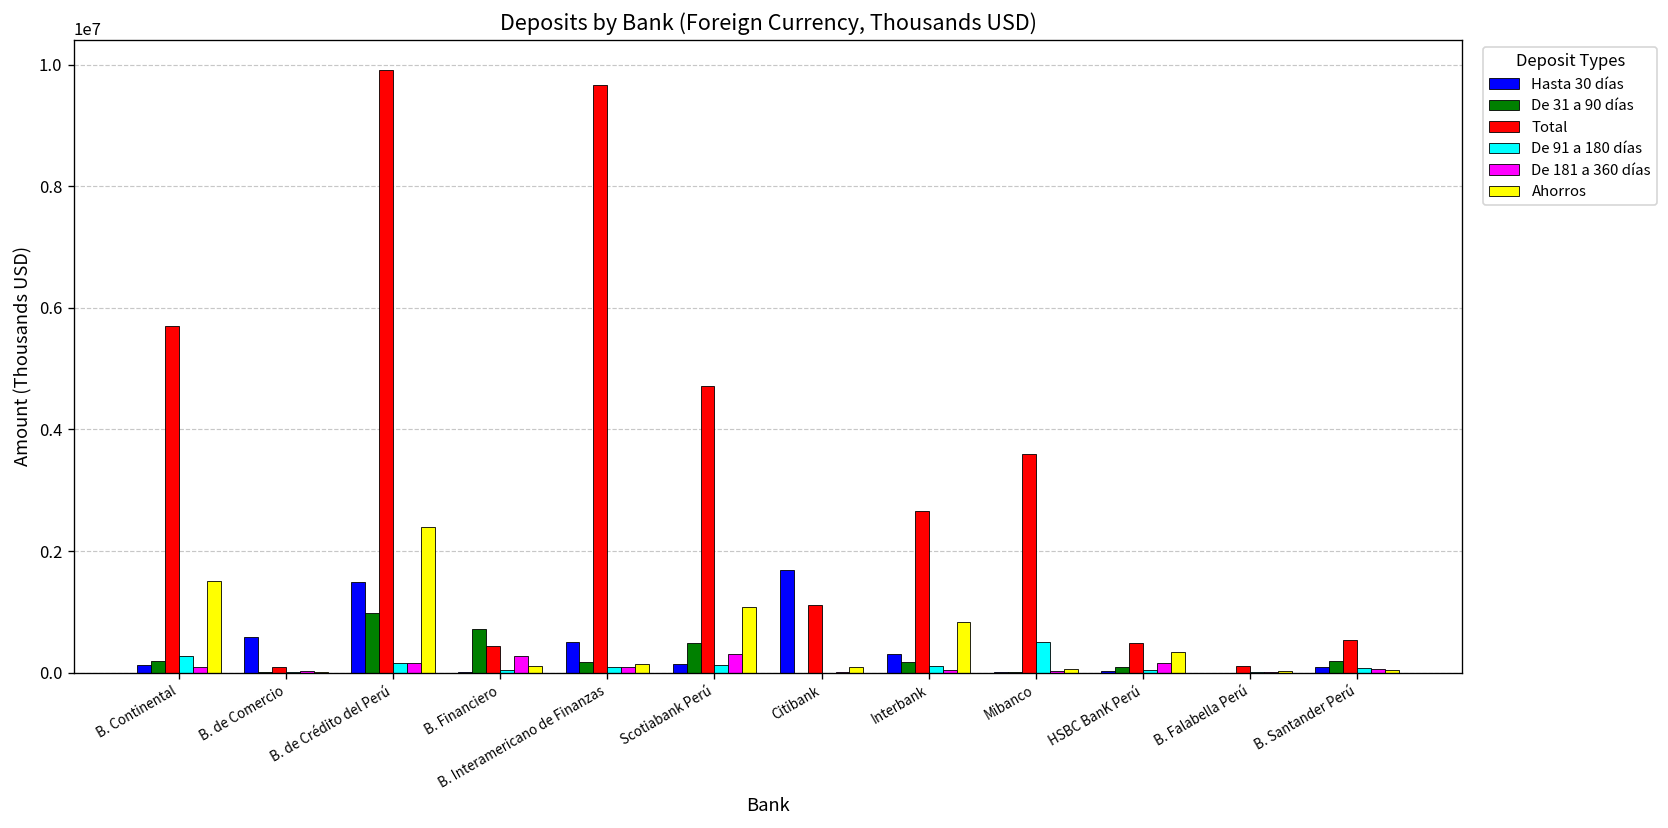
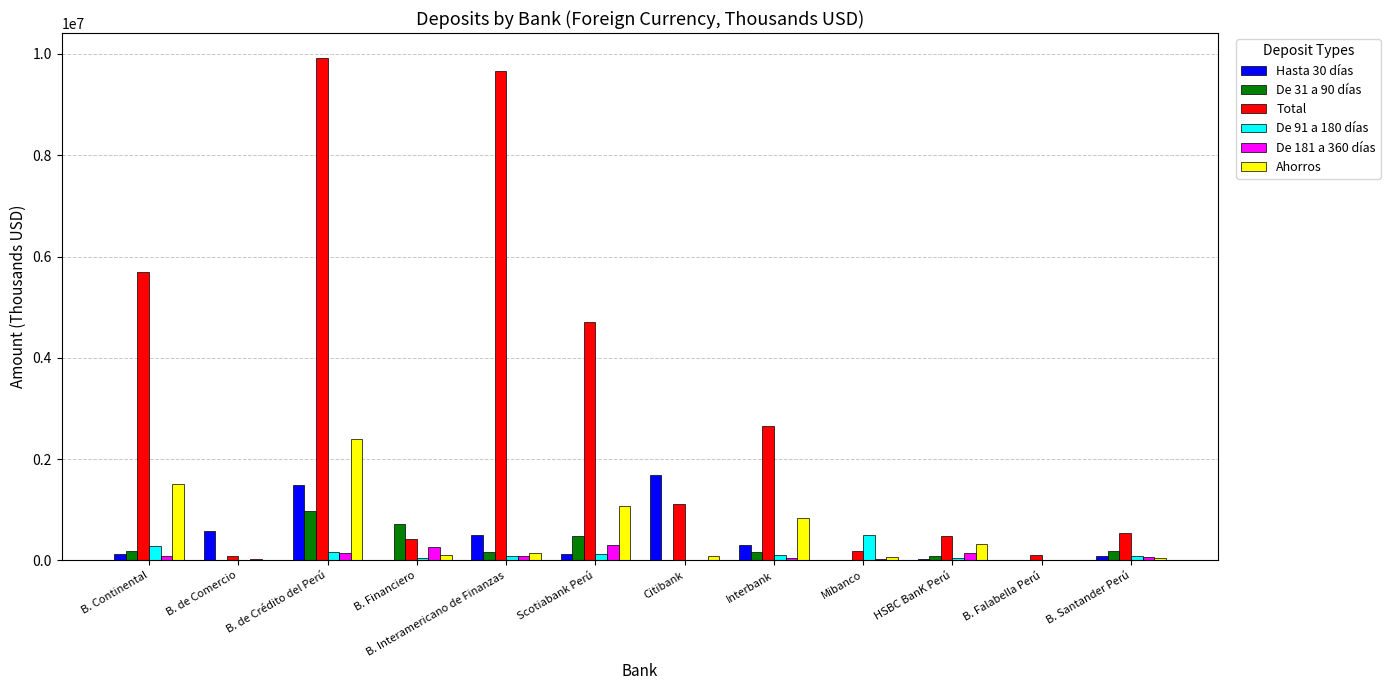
Total, Mibanco: 3600000 -> 200000
